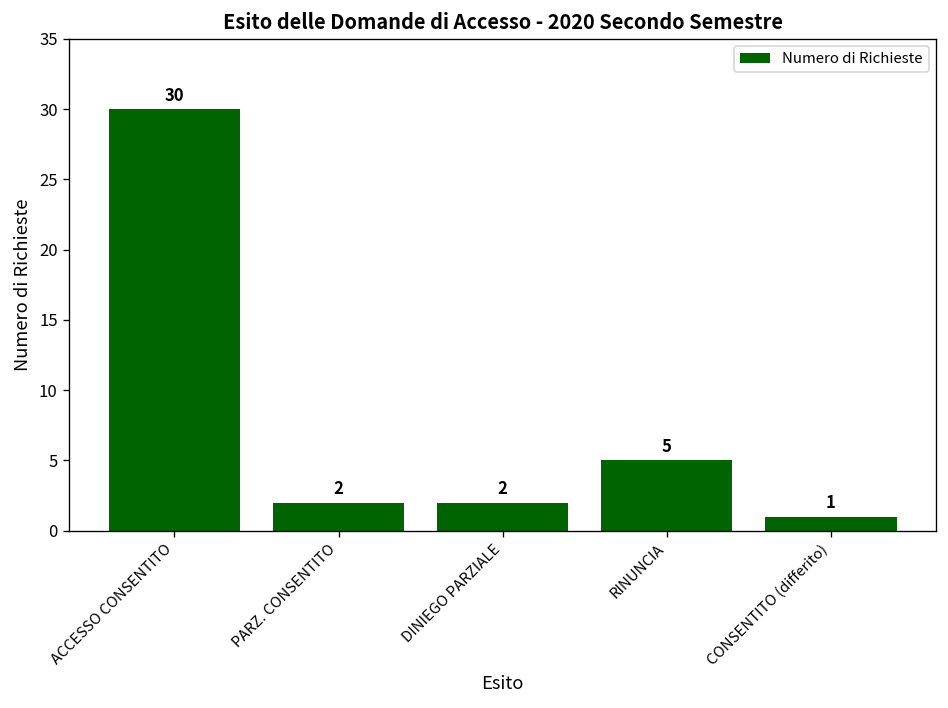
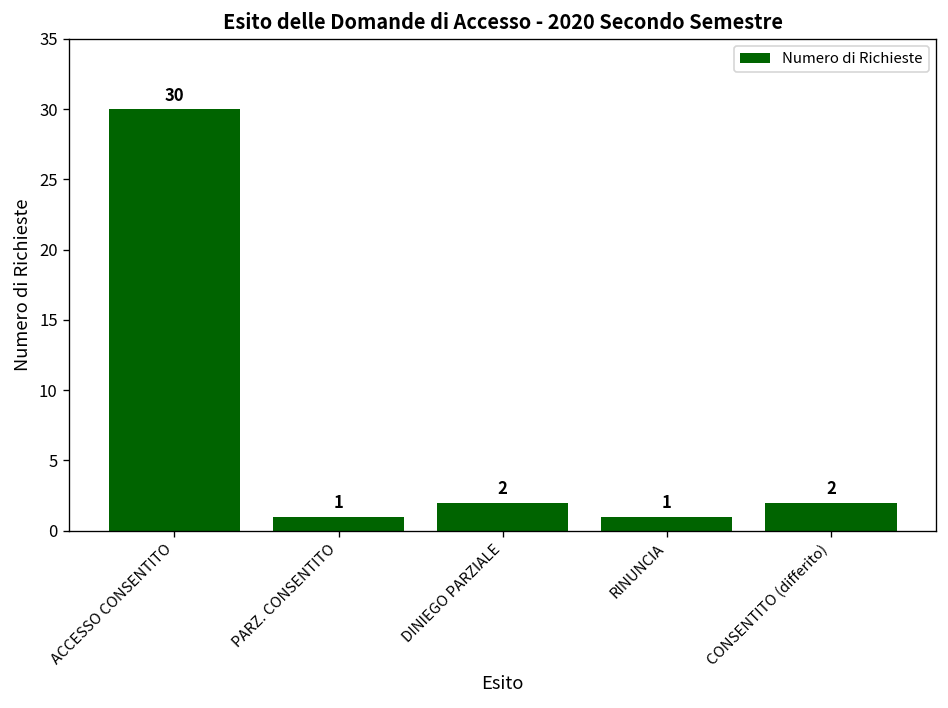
PARZ. CONSENTITO: 2 -> 1
RINUNCIA: 5 -> 1
CONSENTITO (differito): 1 -> 2
